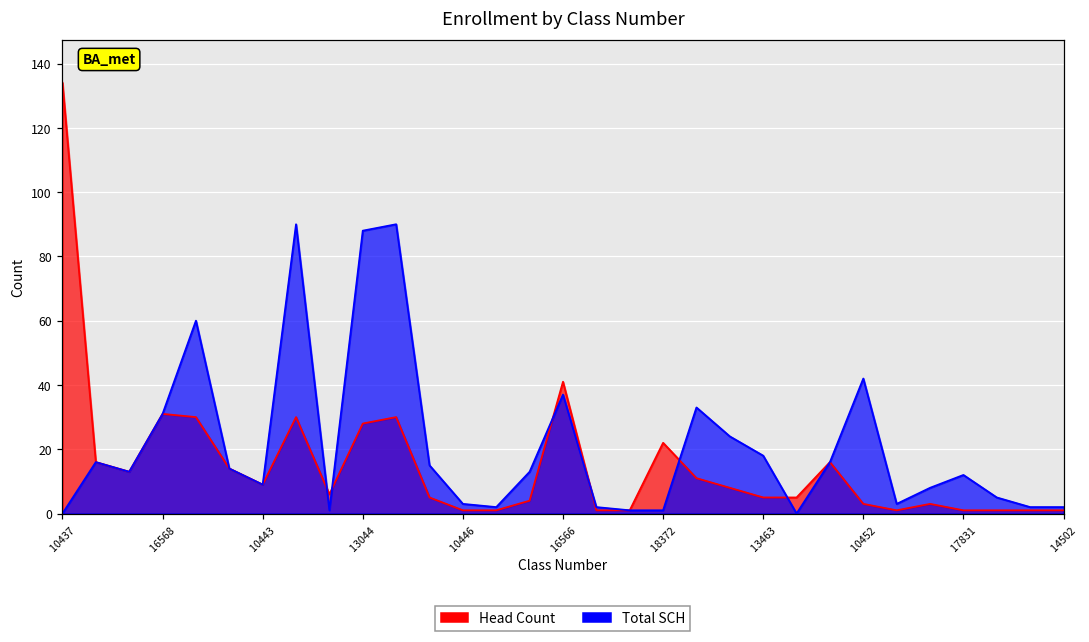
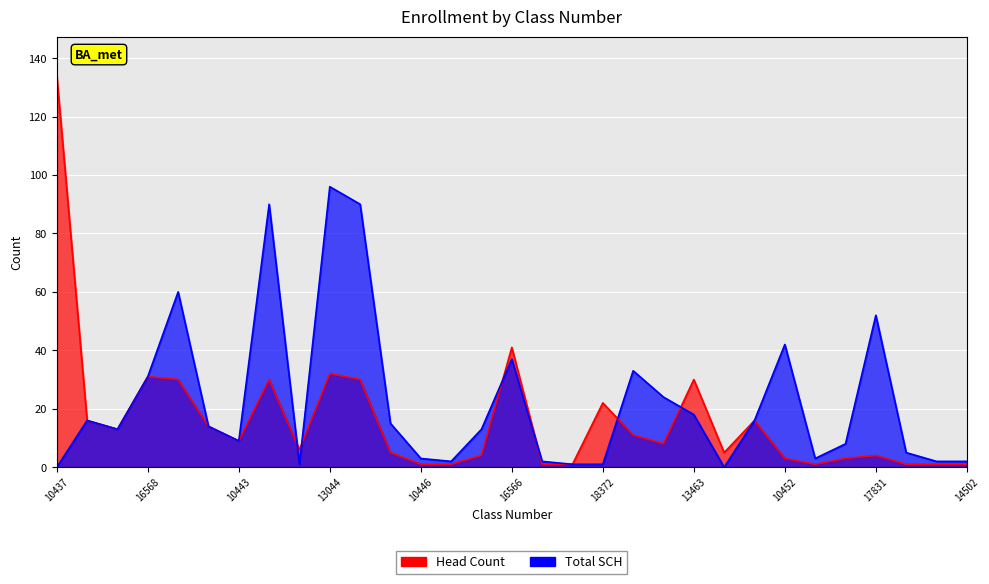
Head Count, 13044: 28 -> 32
Total SCH, 13044: 88 -> 96
Head Count, 13463: 5 -> 30
Head Count, 17831: 1 -> 4
Total SCH, 17831: 12 -> 52
